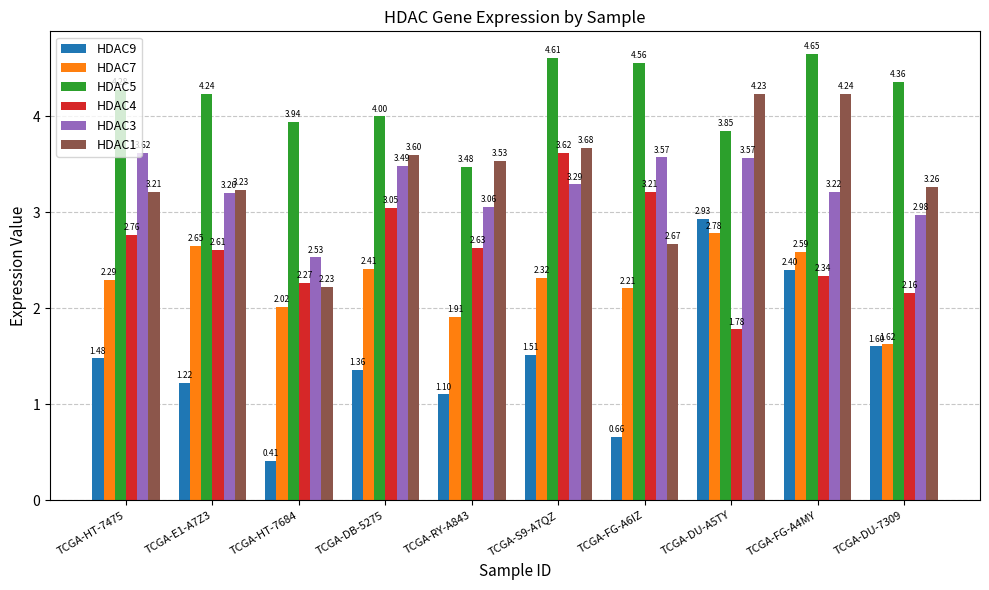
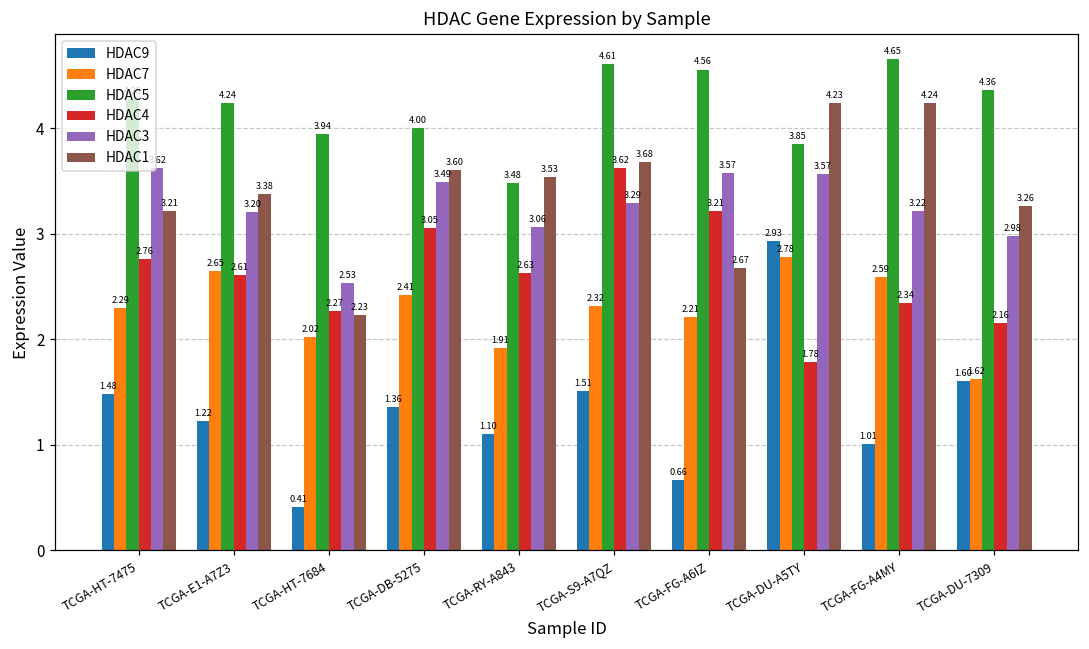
HDAC1, TCGA-E1-A7Z3: 3.23 -> 3.38
HDAC9, TCGA-FG-A4MY: 2.40 -> 1.01
